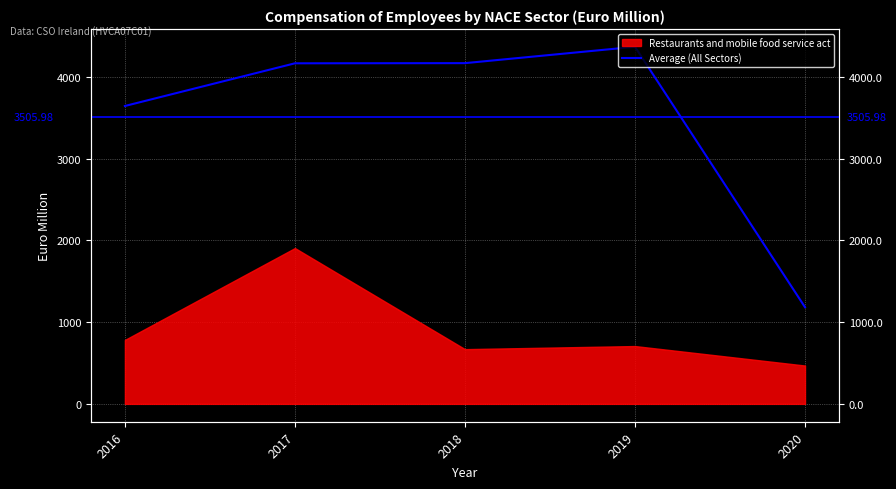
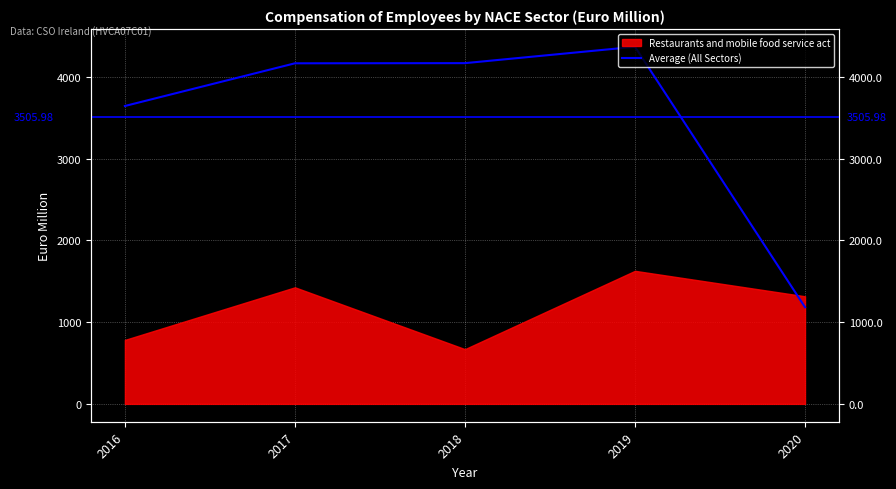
Restaurants and mobile food service act, 2017: 1900 -> 1400
Restaurants and mobile food service act, 2019: 700 -> 1600
Restaurants and mobile food service act, 2020: 500 -> 1300
